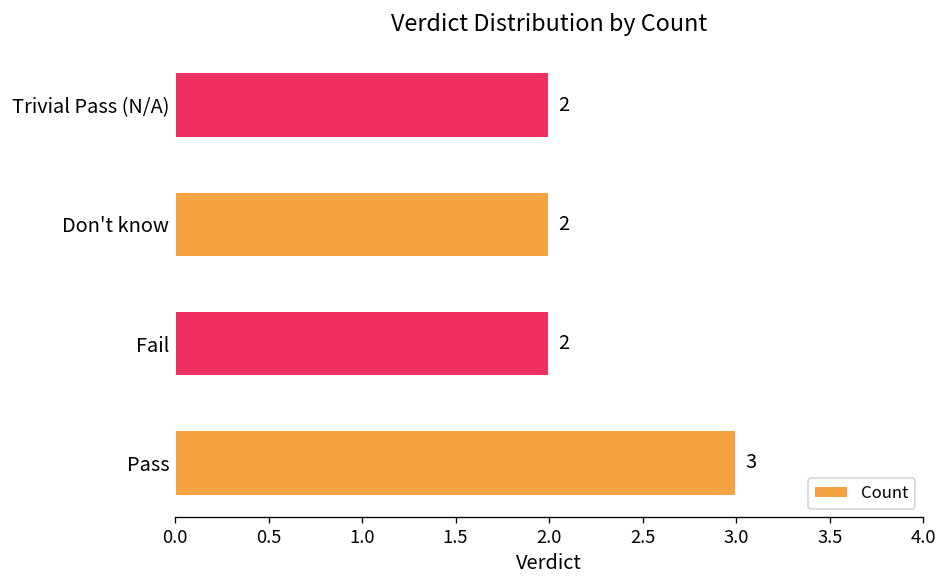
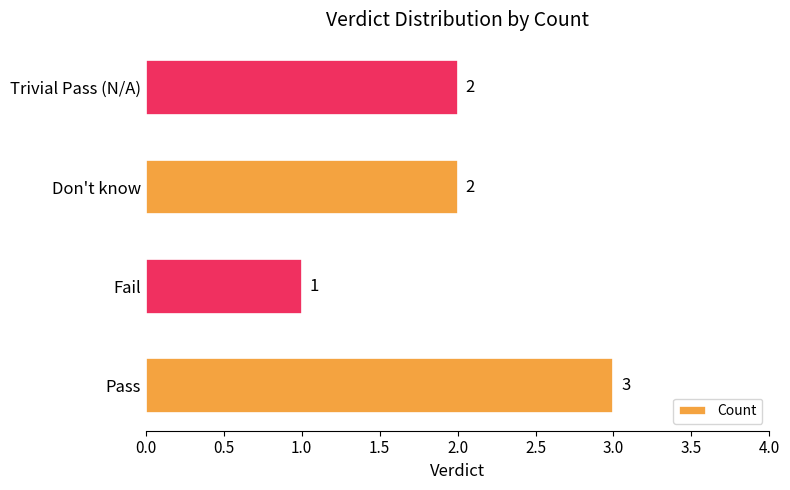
Fail: 2 -> 1
